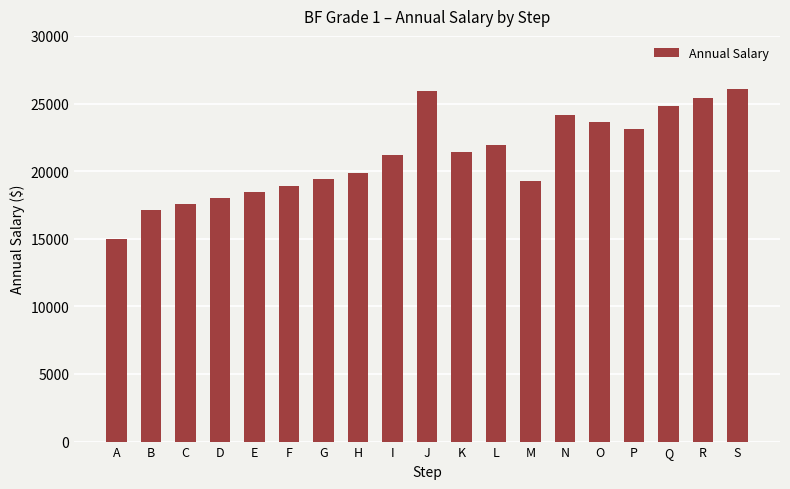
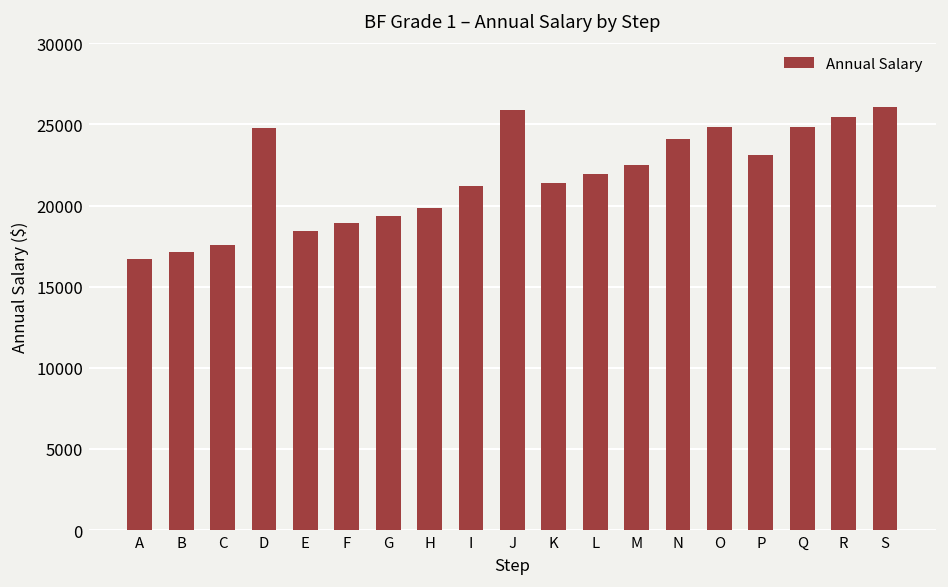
A: 15000 -> 16700
D: 18000 -> 24800
M: 19300 -> 22500
O: 23600 -> 24900
